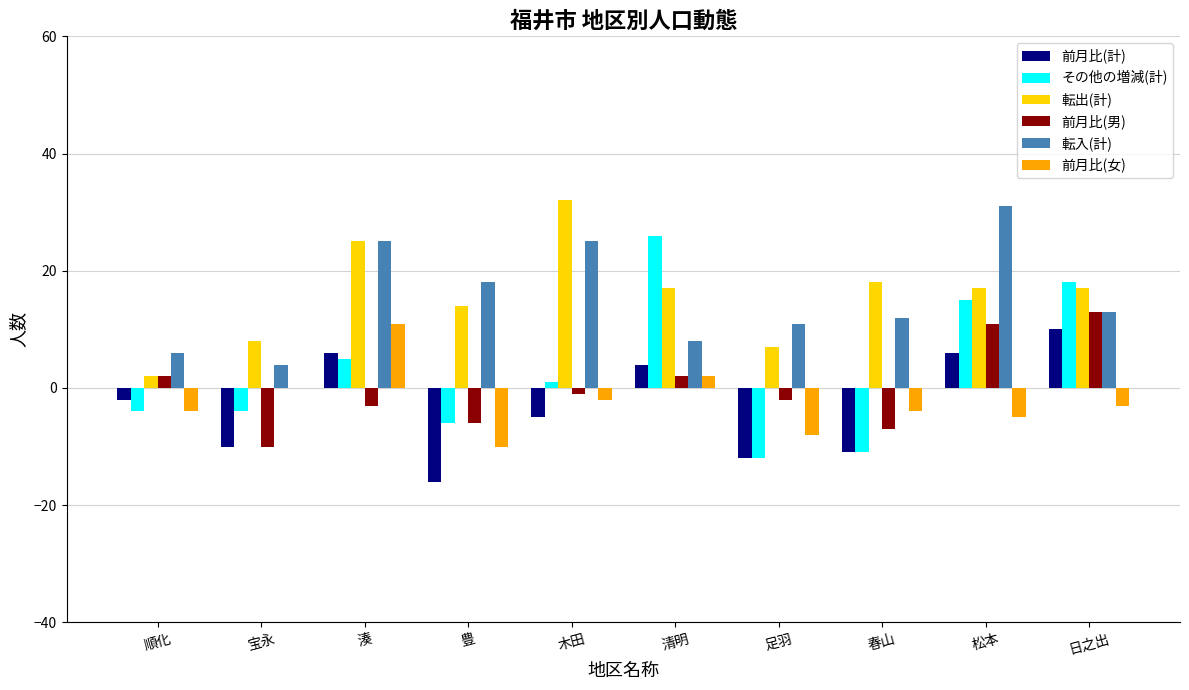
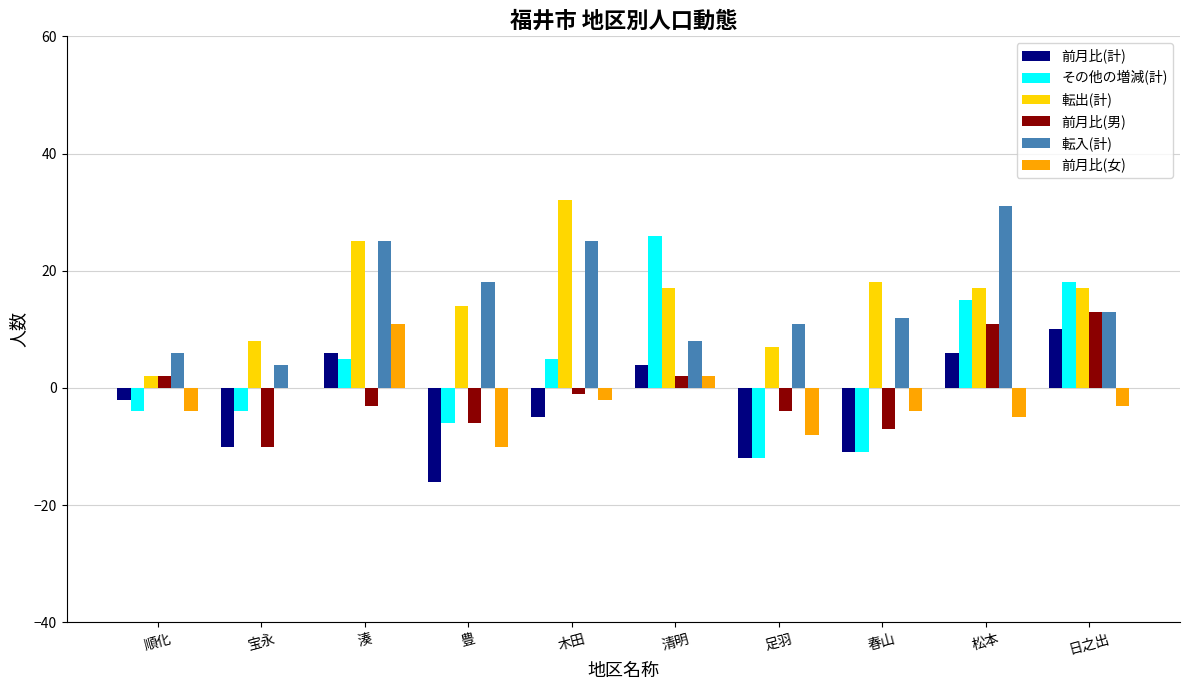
その他の増減(計), 木田: 1 -> 5
前月比(男), 足羽: -2 -> -4
